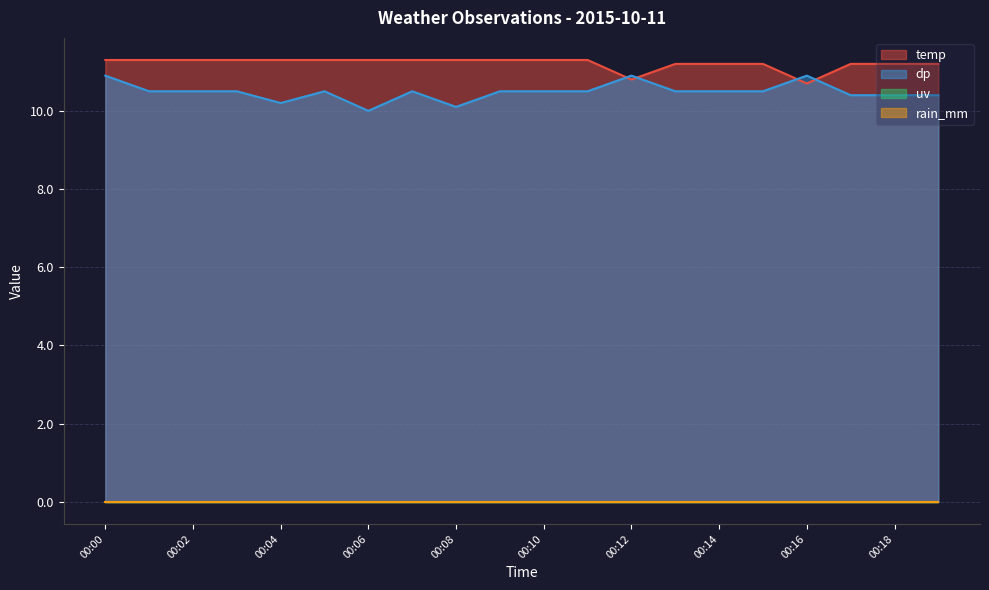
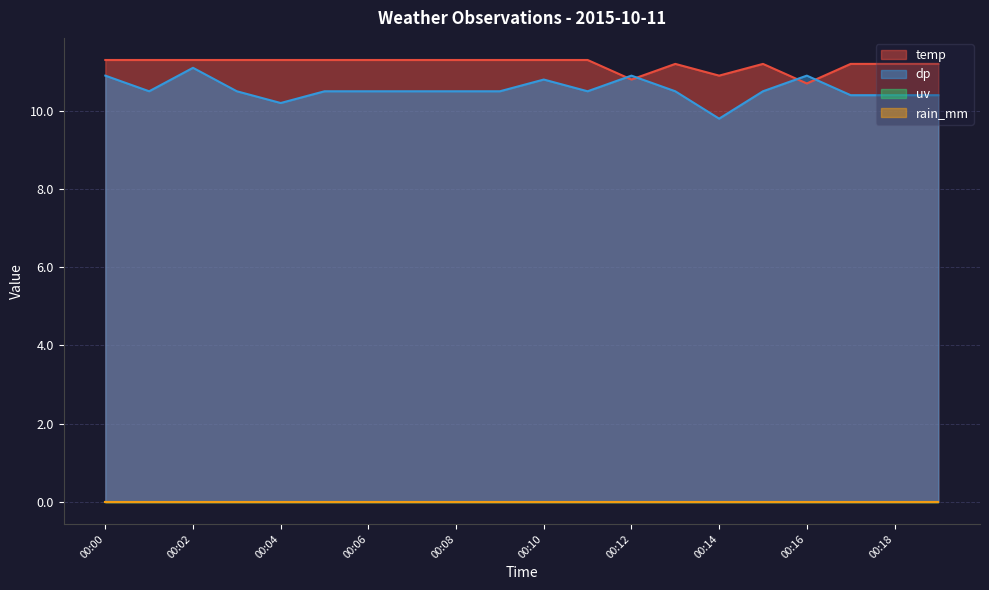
dp, 00:02: 10.5 -> 11.1
dp, 00:06: 10.0 -> 10.5
dp, 00:08: 10.1 -> 10.5
dp, 00:10: 10.5 -> 10.8
temp, 00:14: 11.2 -> 10.9
dp, 00:14: 10.5 -> 9.8
